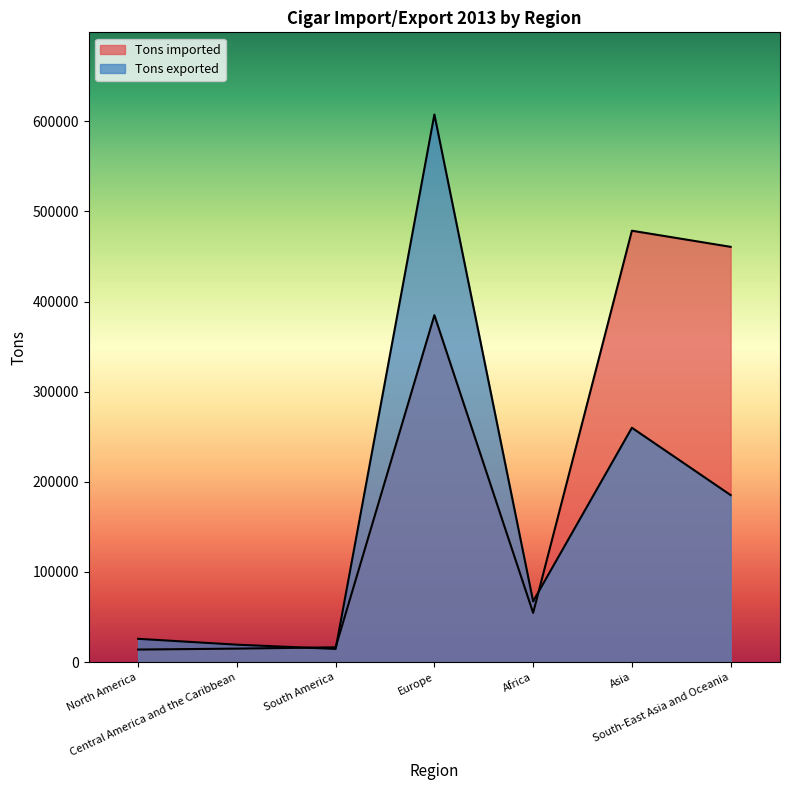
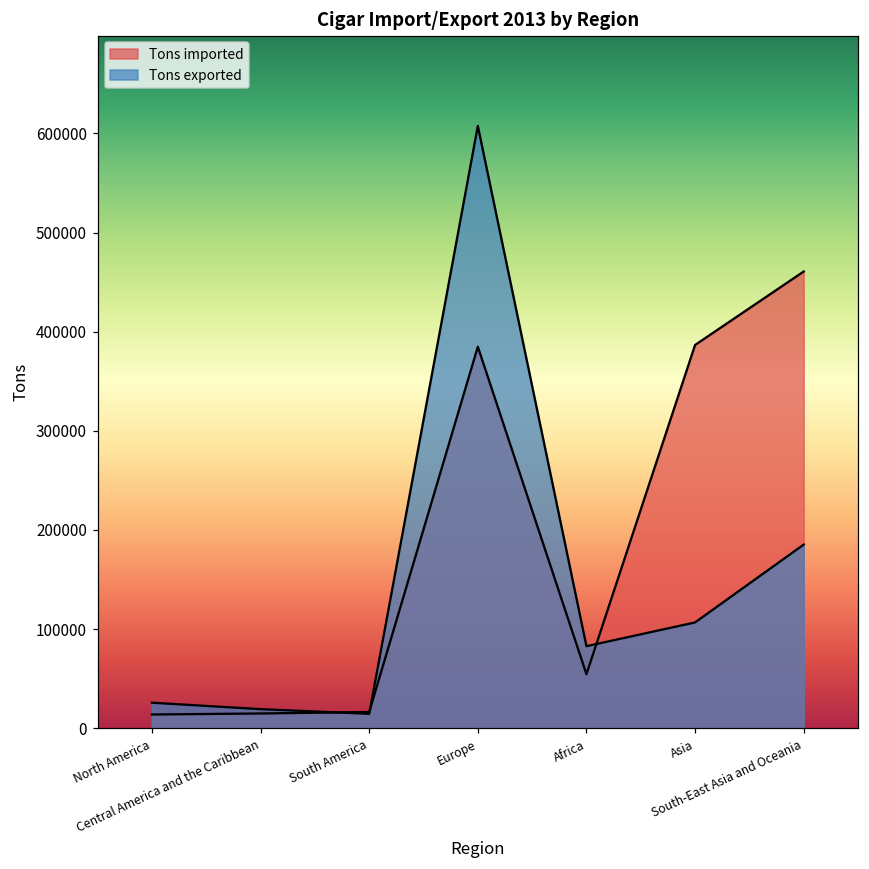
Tons exported, Africa: 70000 -> 80000
Tons imported, Asia: 480000 -> 390000
Tons exported, Asia: 260000 -> 110000
